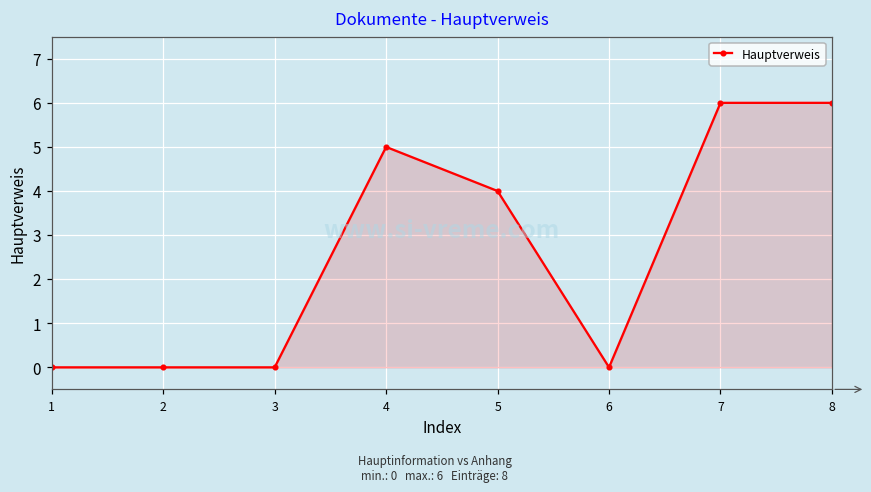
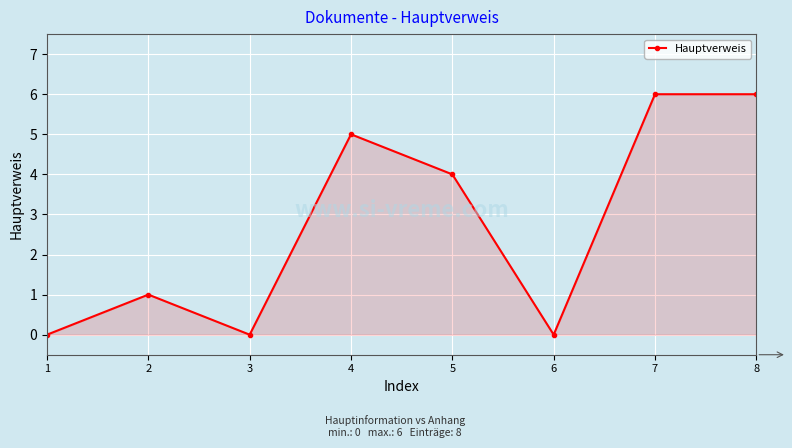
2: 0 -> 1
